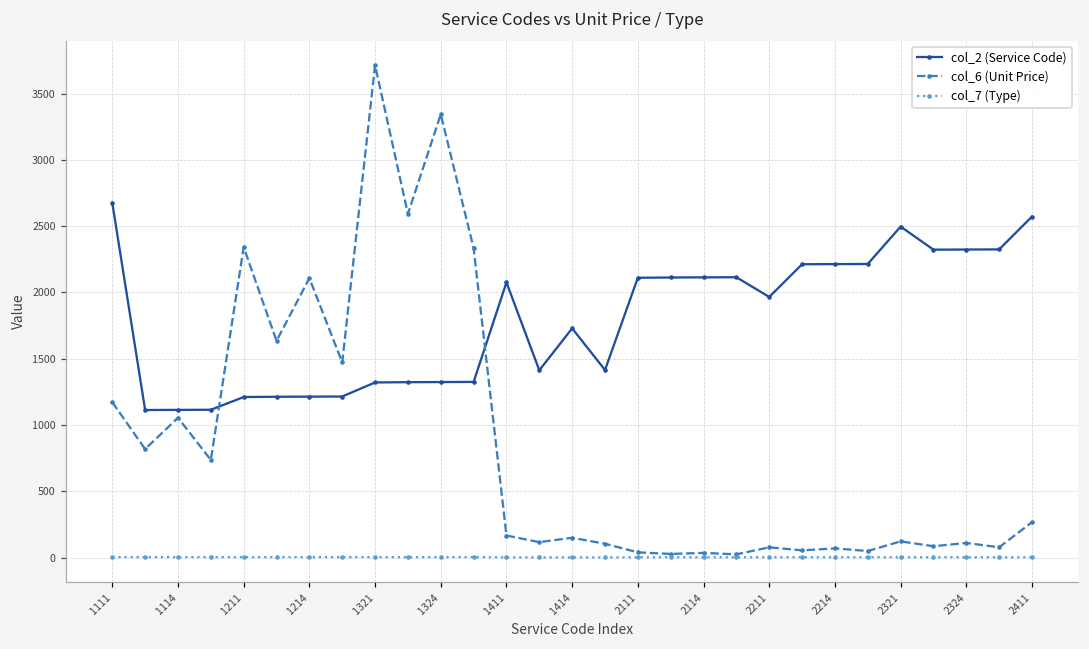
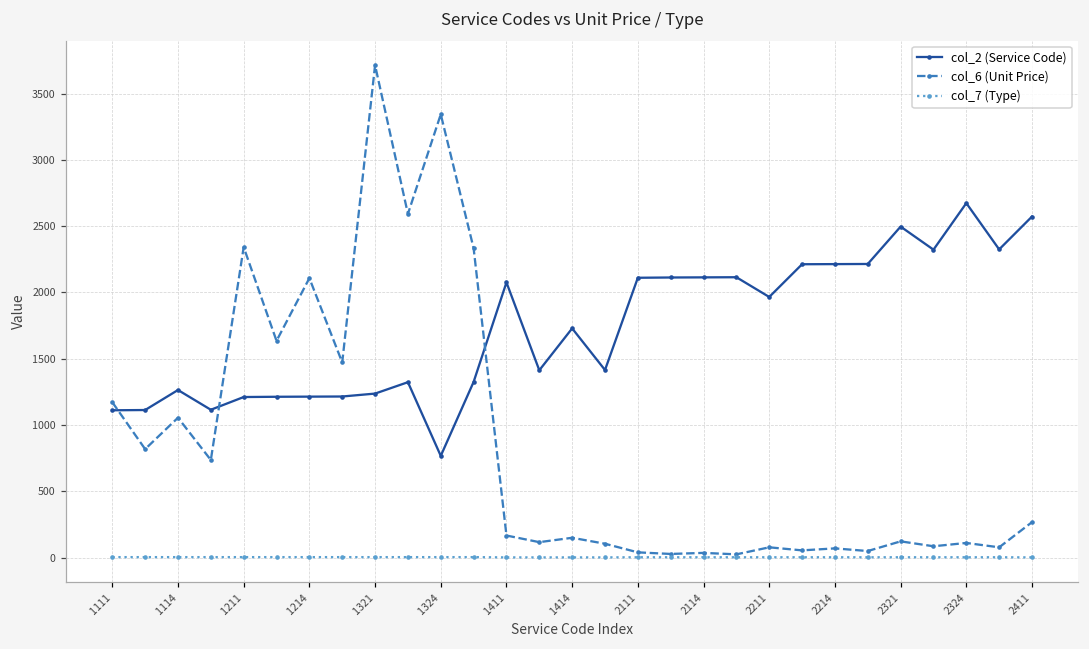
col_2 (Service Code), 1111: 2680 -> 1110
col_2 (Service Code), 1114: 1110 -> 1260
col_2 (Service Code), 1321: 1320 -> 1240
col_2 (Service Code), 1324: 1320 -> 770
col_2 (Service Code), 2324: 2320 -> 2670
